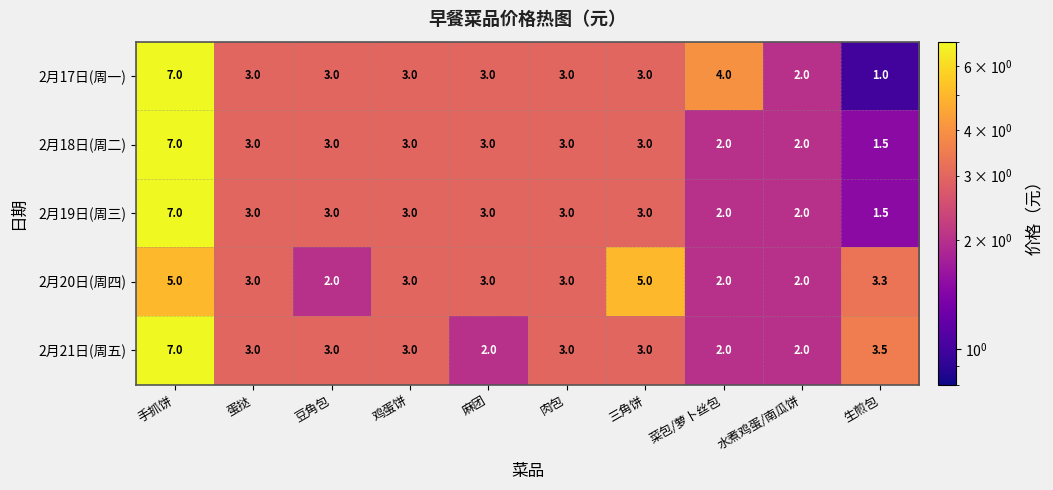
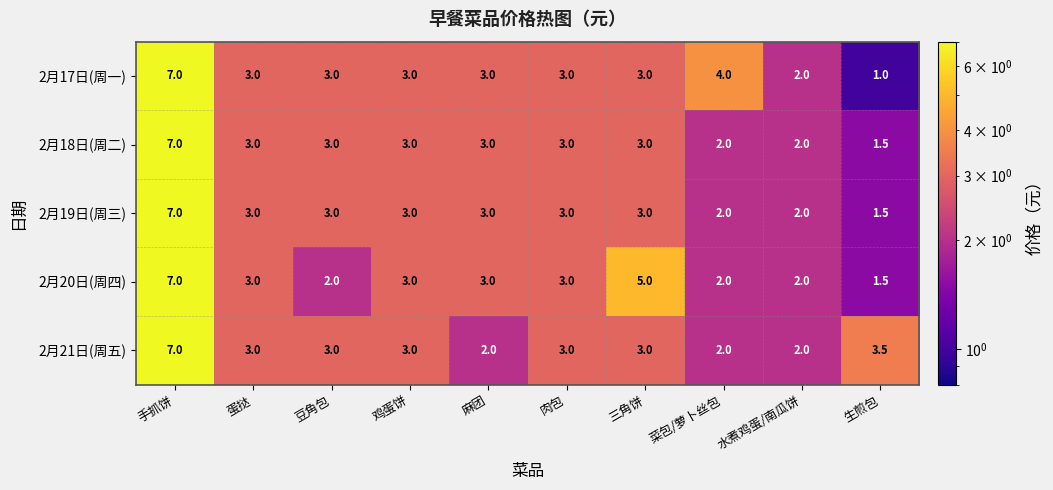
2月20日(周四), 手抓饼: 5.0 -> 7.0
2月20日(周四), 生煎包: 3.3 -> 1.5
